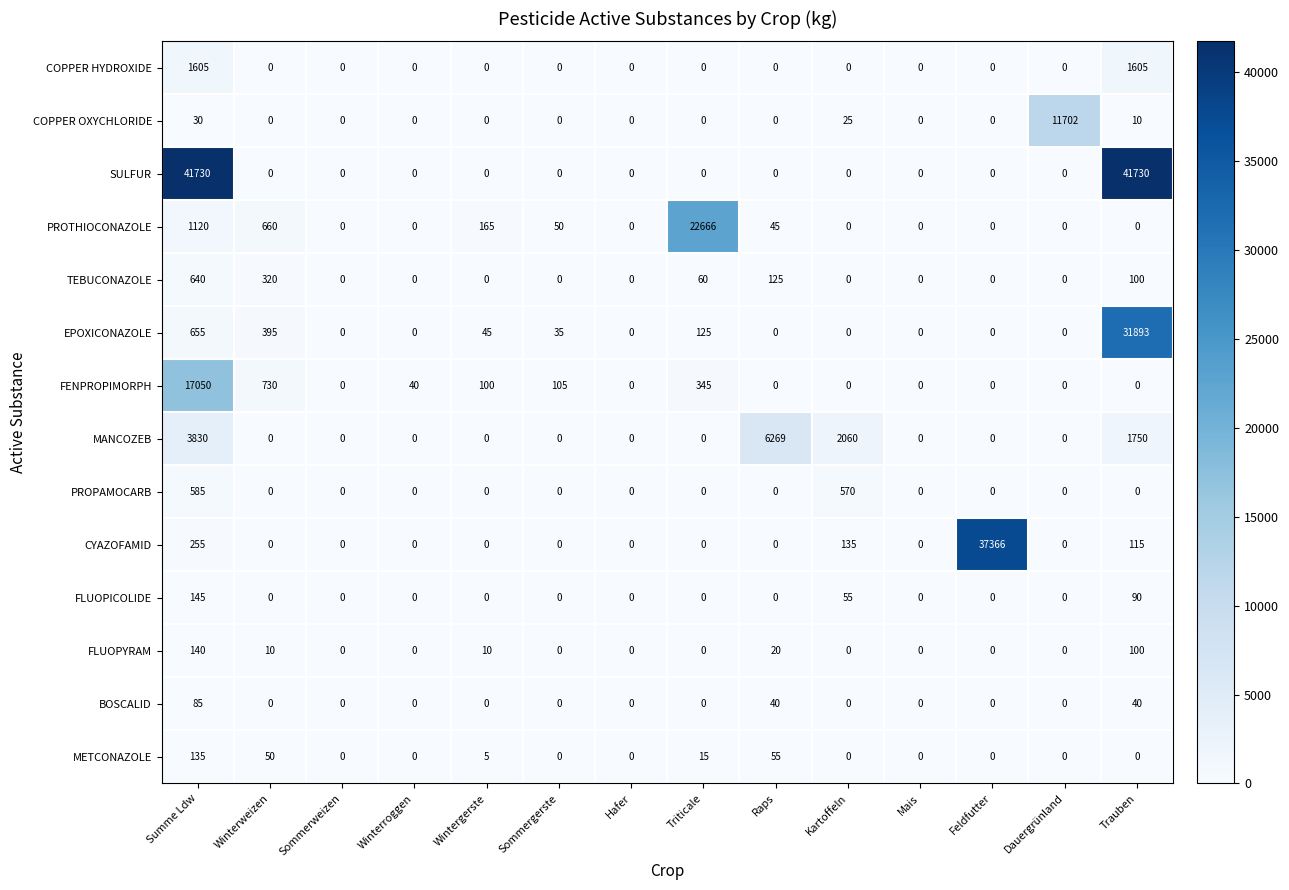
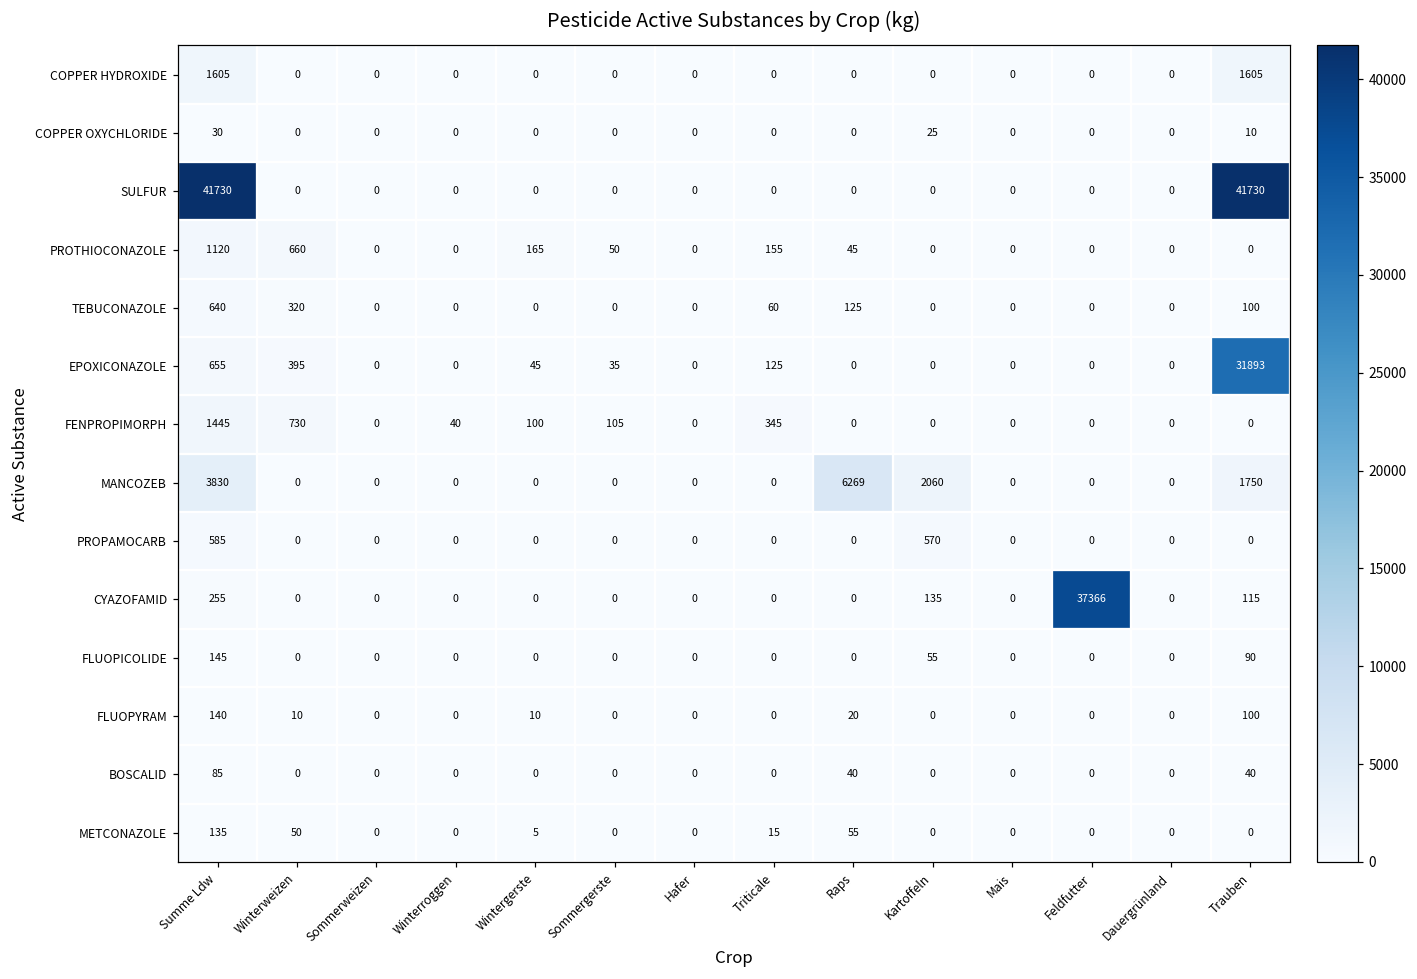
COPPER OXYCHLORIDE, Dauergrünland: 11702 -> 0
PROTHIOCONAZOLE, Triticale: 22666 -> 155
FENPROPIMORPH, Summe Ldw: 17050 -> 1445
